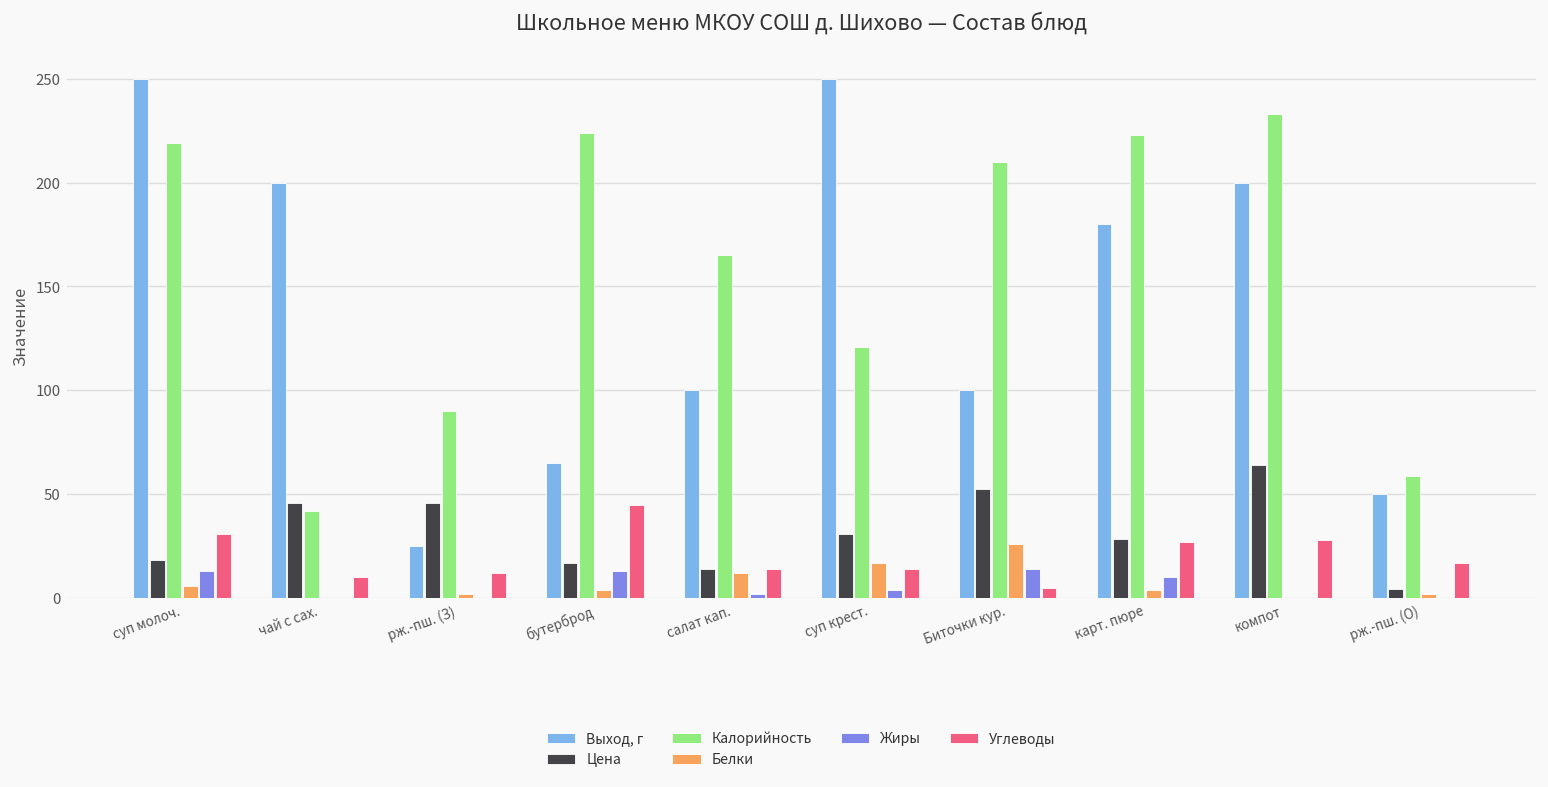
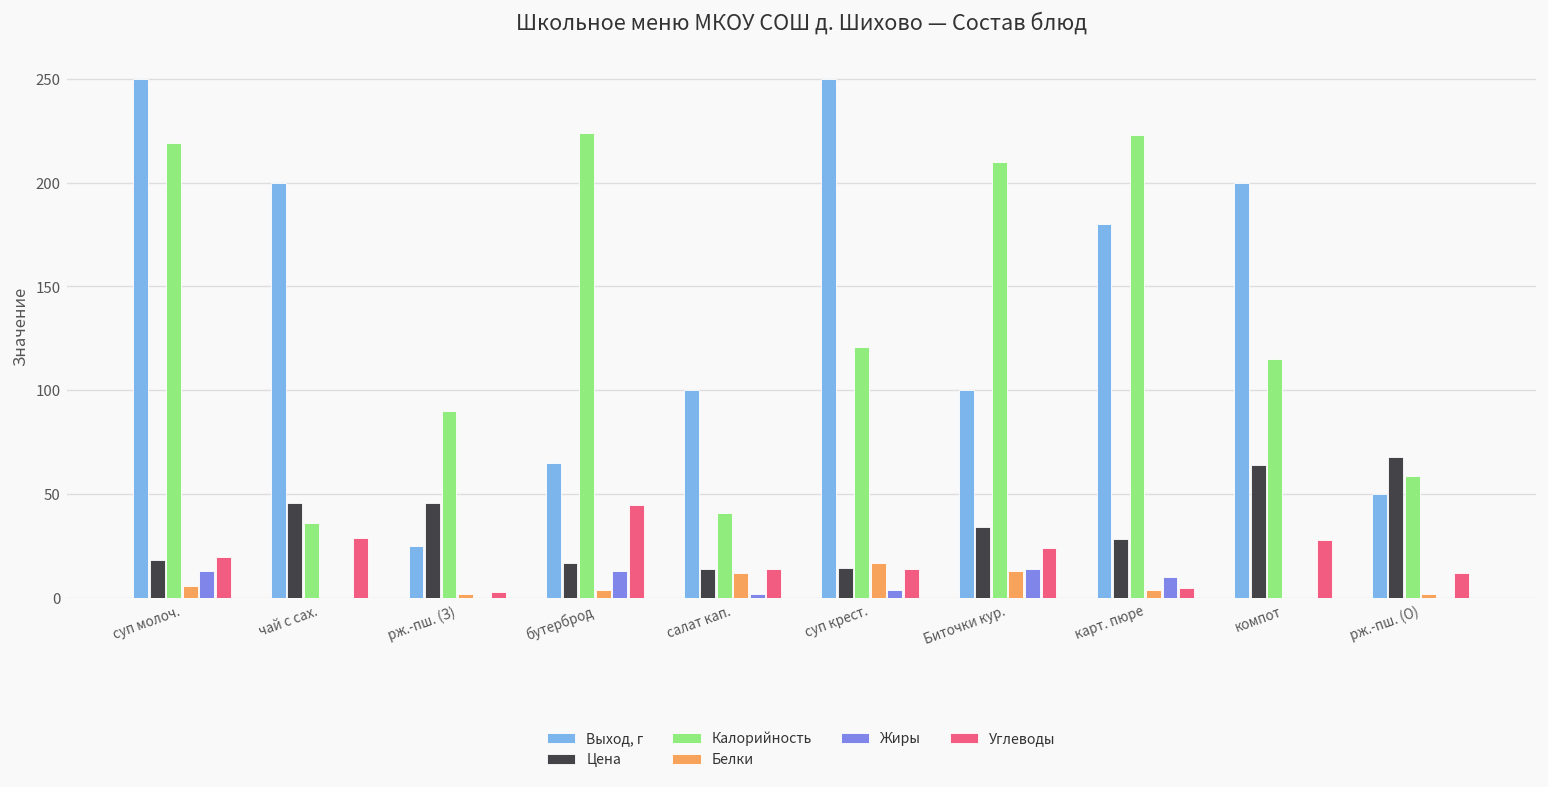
Углеводы, суп молоч.: 31 -> 20
Калорийность, чай с сах.: 42 -> 36
Углеводы, чай с сах.: 10 -> 29
Углеводы, рж.-пш. (З): 12 -> 3
Калорийность, салат кап.: 165 -> 41
Цена, суп крест.: 31 -> 15
Цена, Биточки кур.: 52 -> 34
Белки, Биточки кур.: 26 -> 13
Углеводы, Биточки кур.: 5 -> 24
Углеводы, карт. пюре: 27 -> 5
Калорийность, компот: 233 -> 115
Цена, рж.-пш. (О): 4 -> 68
Углеводы, рж.-пш. (О): 17 -> 12
